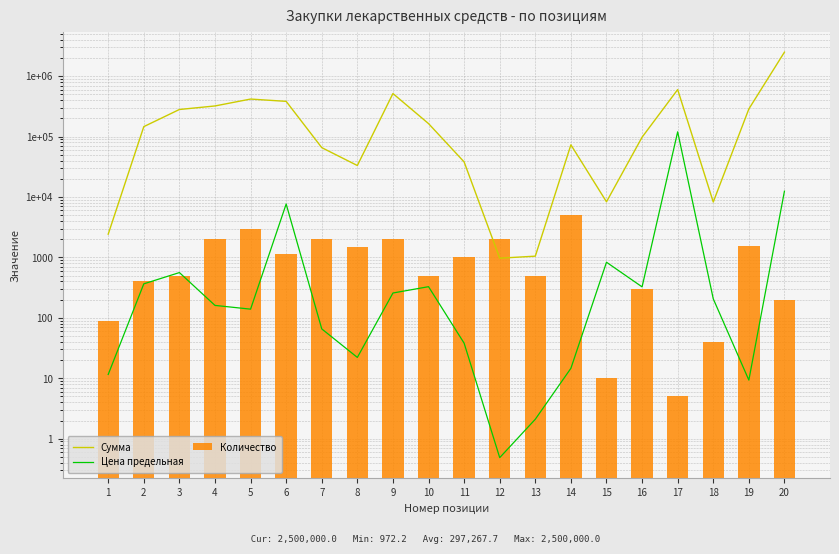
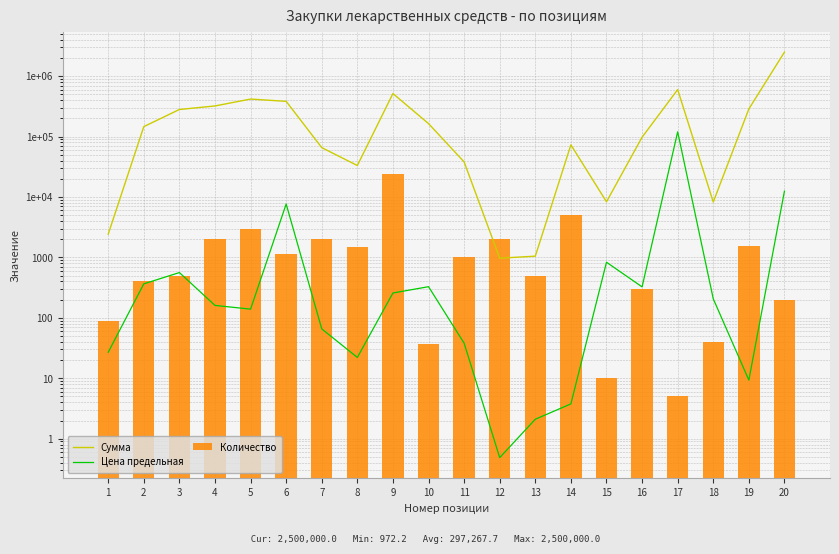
Цена предельная, 1: 12 -> 30
Количество, 9: 2000 -> 24000
Количество, 10: 500 -> 40
Цена предельная, 14: 15 -> 4
